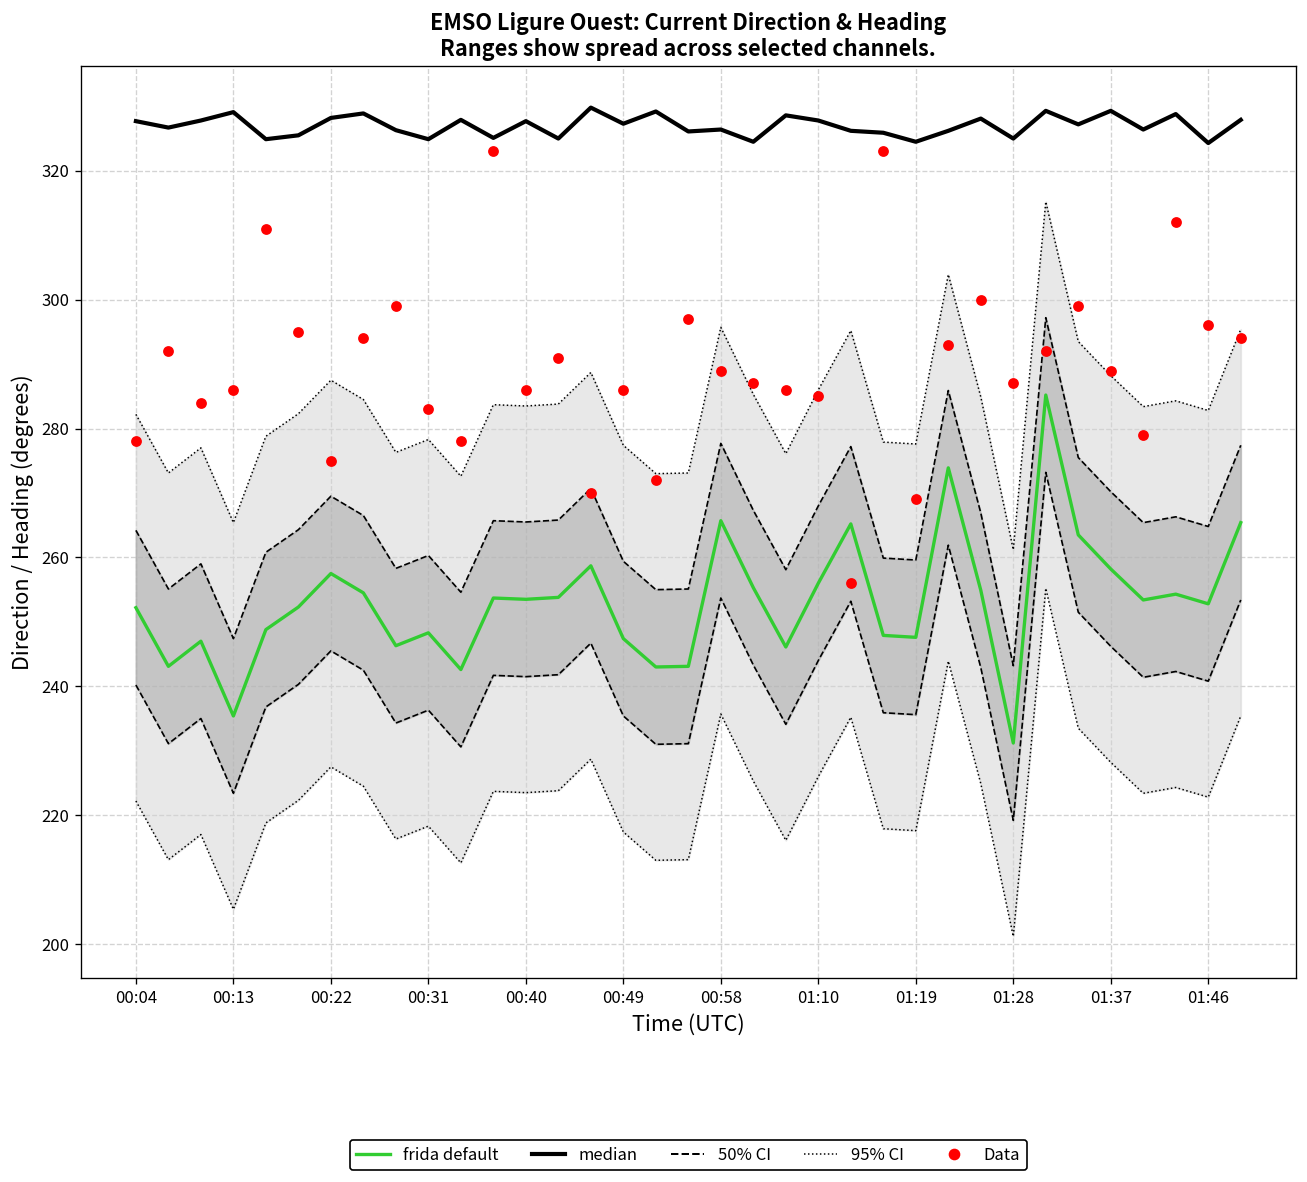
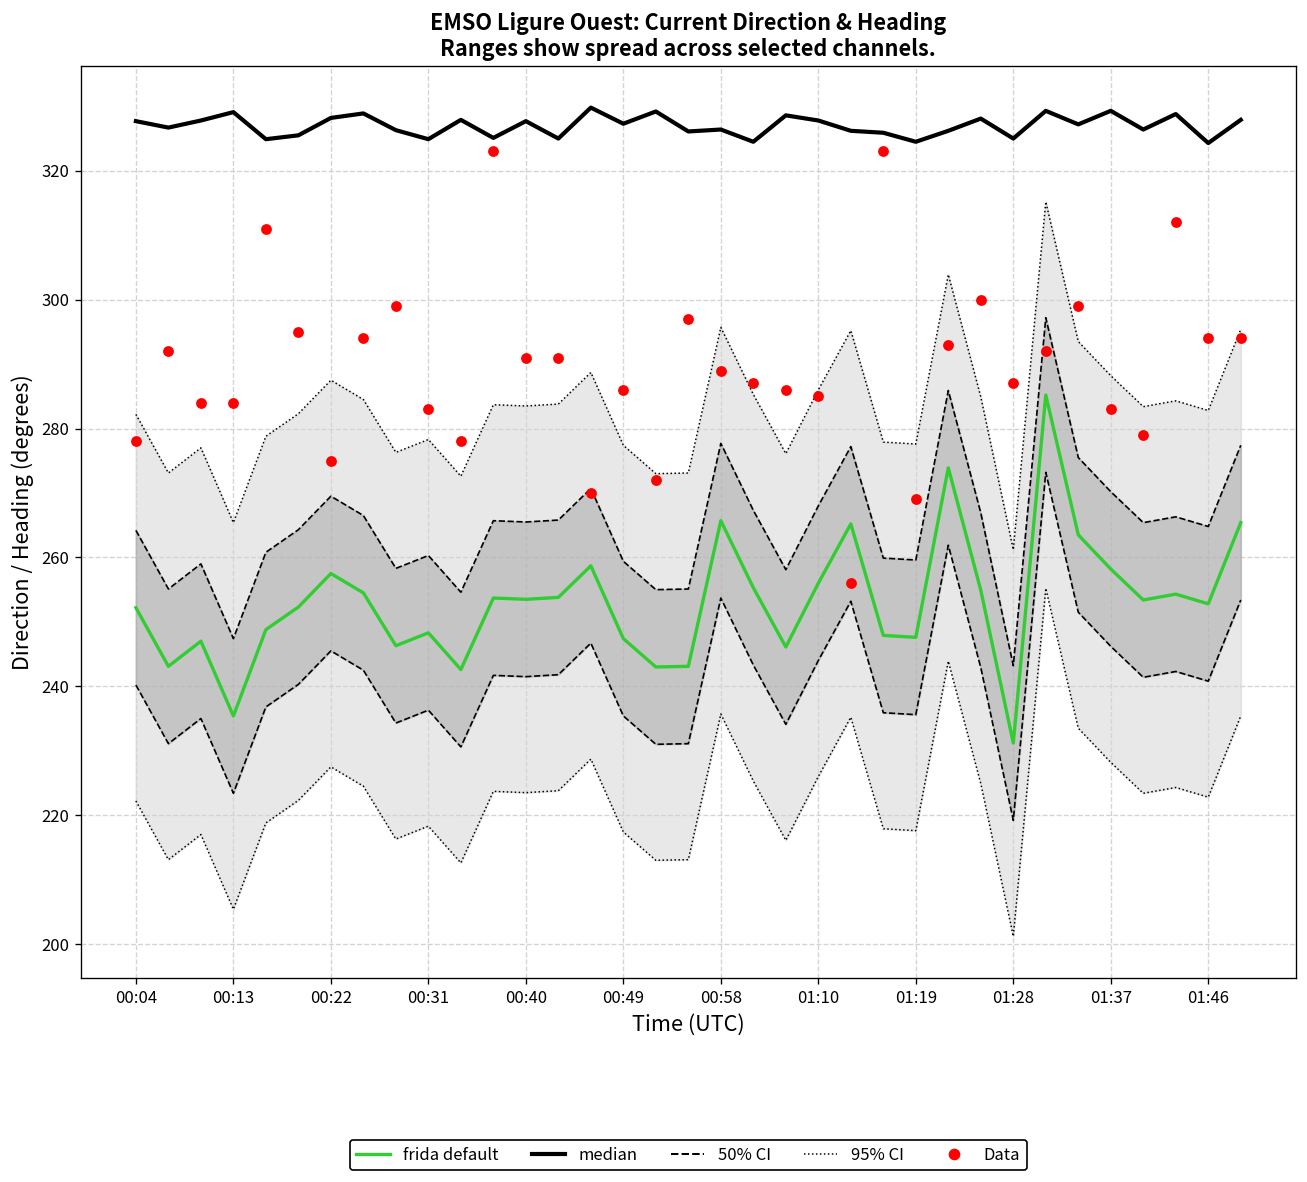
Data, 00:13: 286 -> 284
Data, 00:40: 286 -> 291
Data, 01:37: 289 -> 283
Data, 01:46: 296 -> 294
